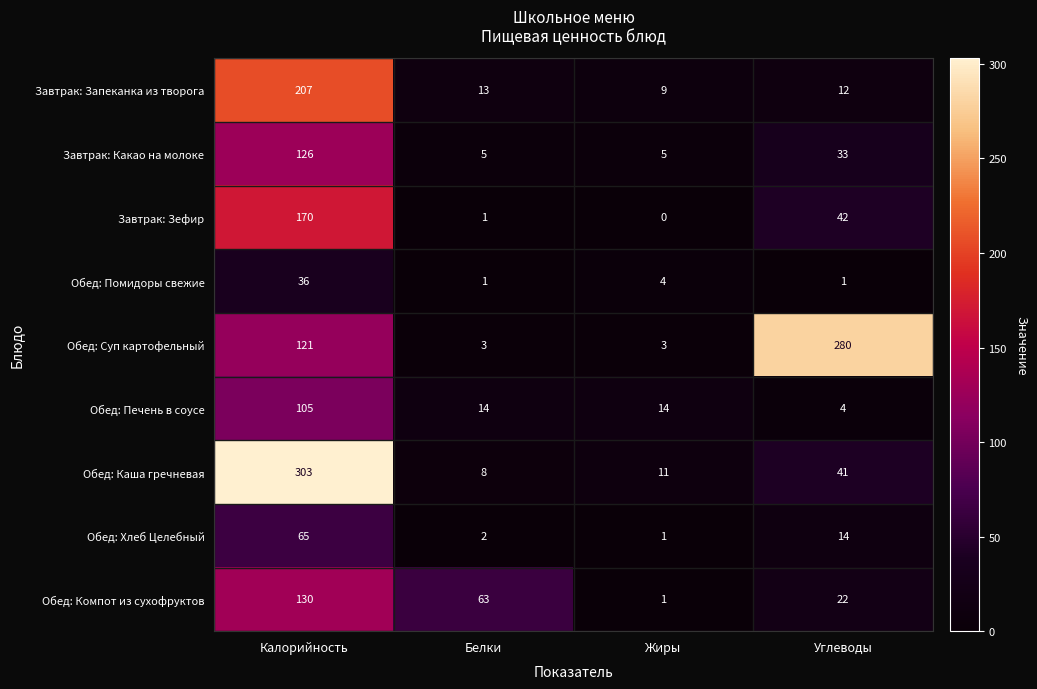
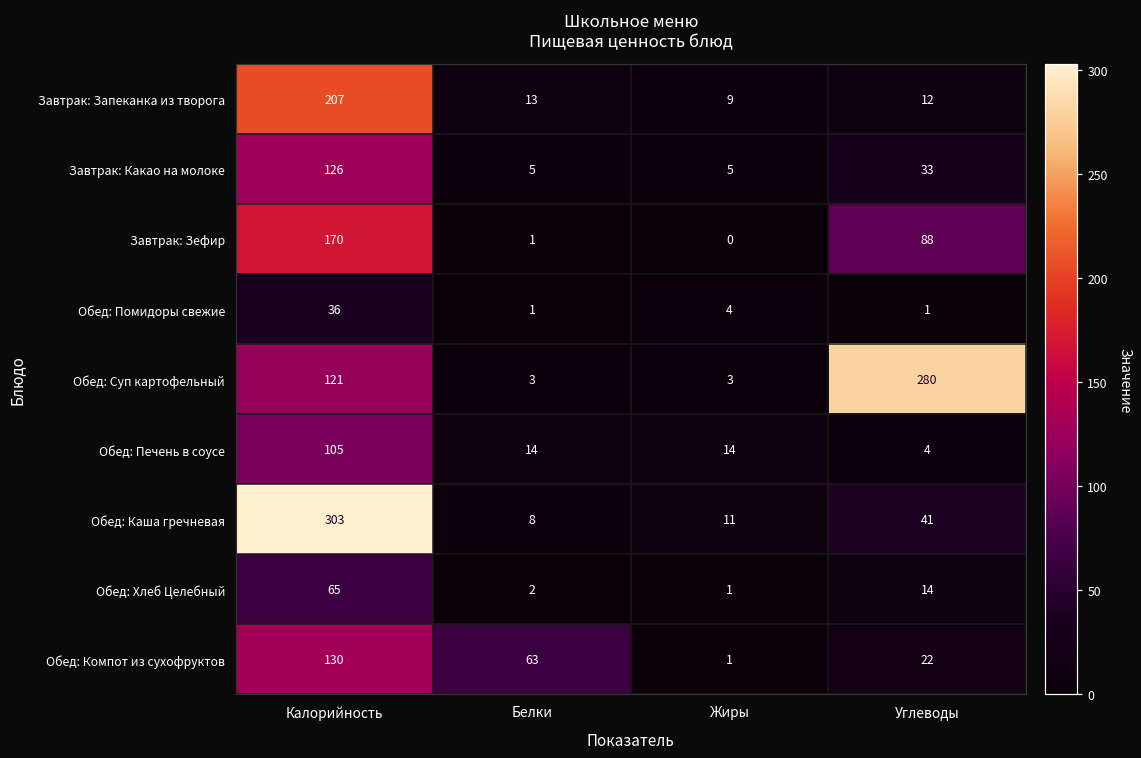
Завтрак: Зефир, Углеводы: 42 -> 88
